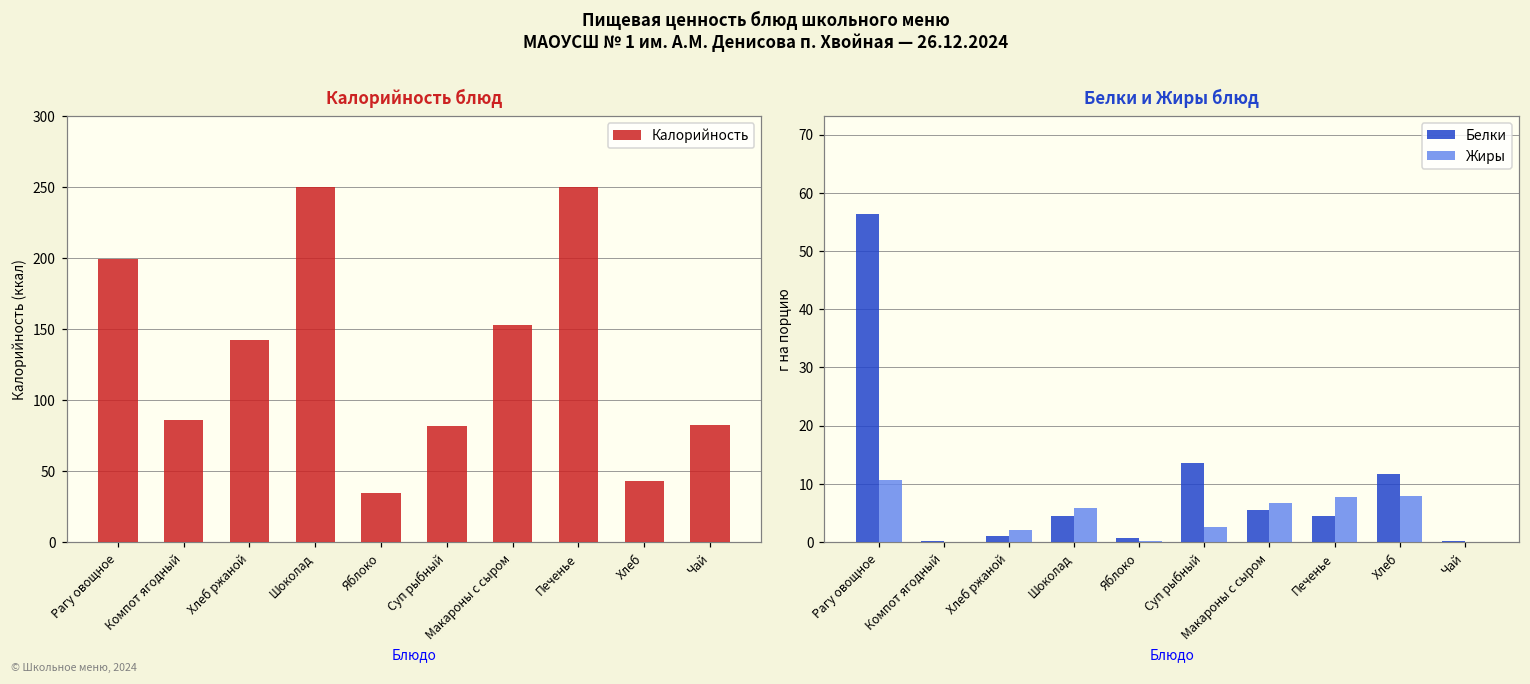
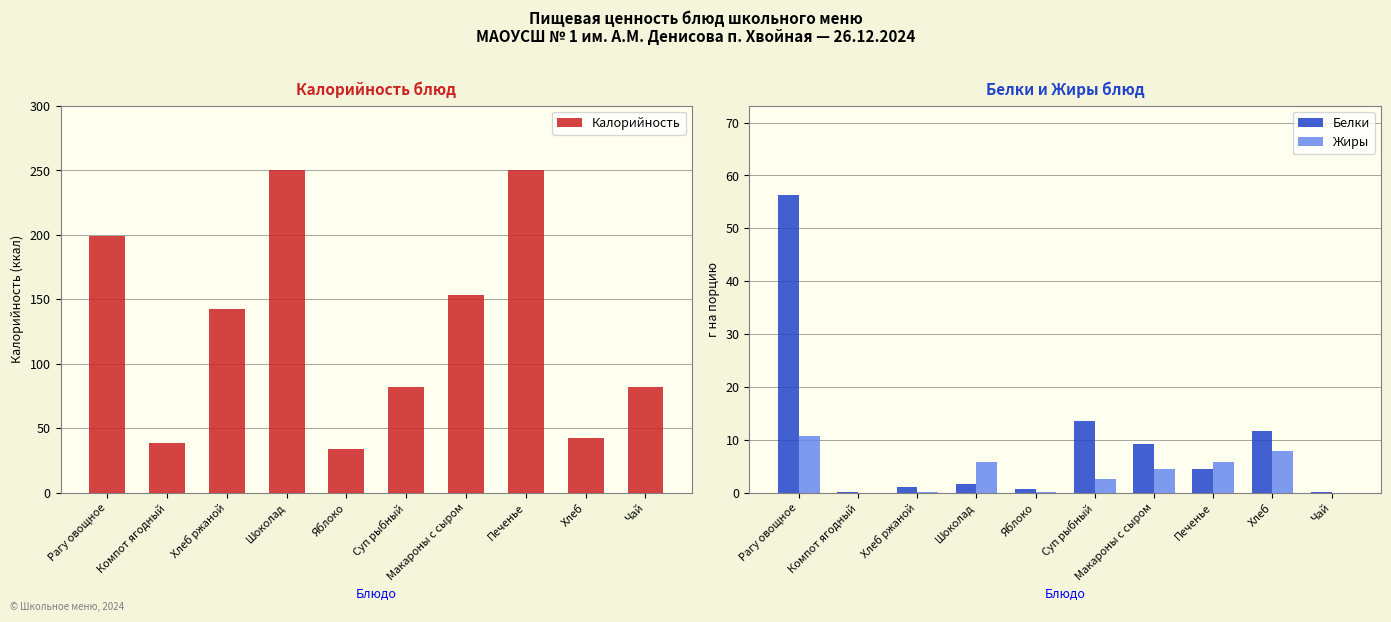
Калорийность блюд, Компот ягодный: 86 -> 39
Белки и Жиры блюд, Жиры, Хлеб ржаной: 2 -> 0
Белки и Жиры блюд, Белки, Шоколад: 5 -> 2
Белки и Жиры блюд, Белки, Макароны с сыром: 6 -> 9
Белки и Жиры блюд, Жиры, Макароны с сыром: 7 -> 5
Белки и Жиры блюд, Жиры, Печенье: 8 -> 6
